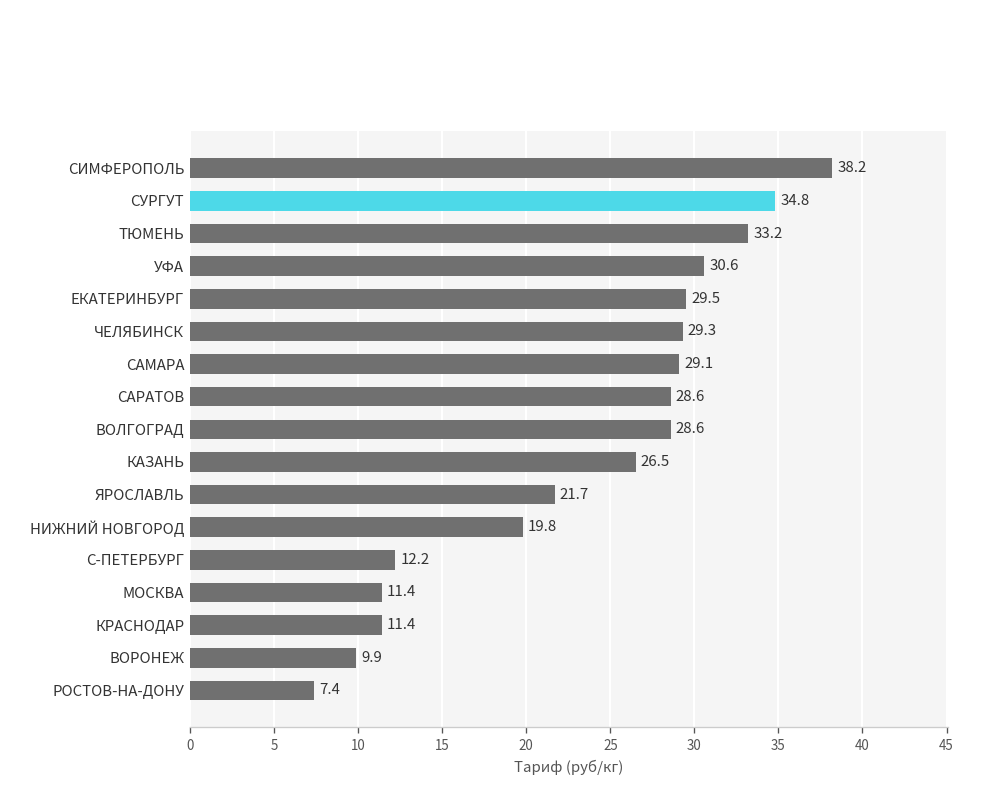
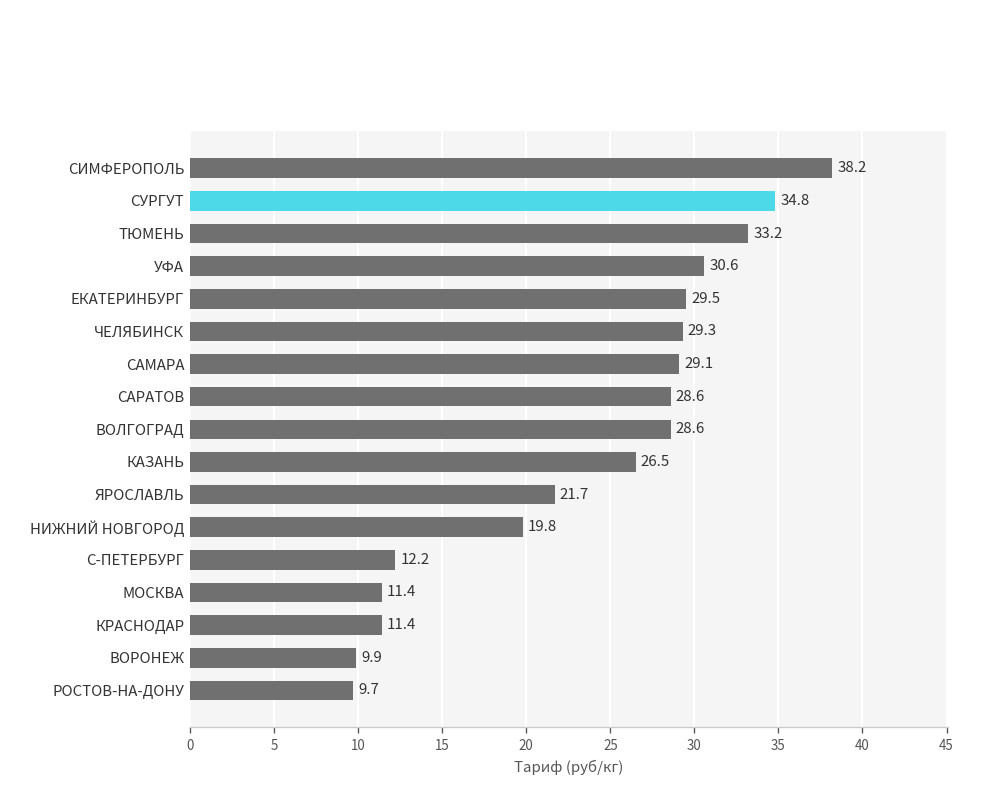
РОСТОВ-НА-ДОНУ: 7.4 -> 9.7
